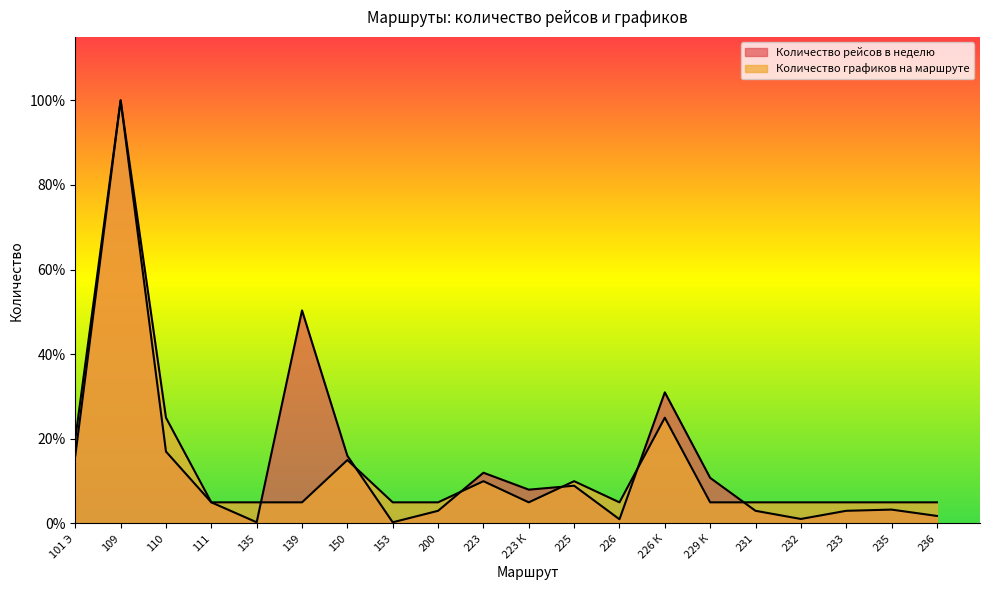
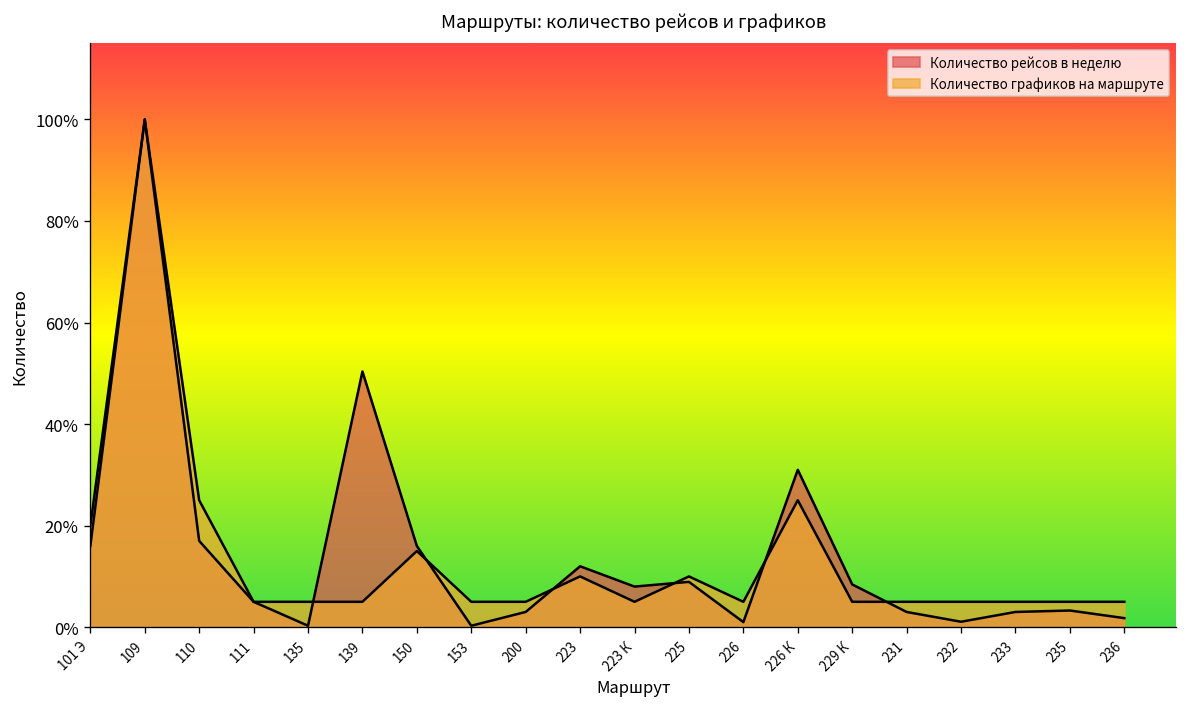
Количество рейсов в неделю, 229 К: 11% -> 8%
